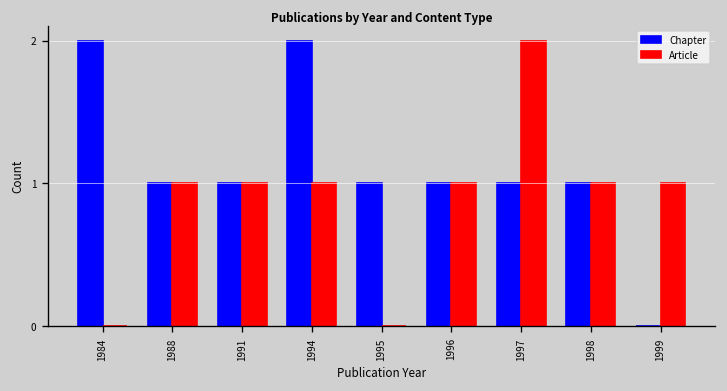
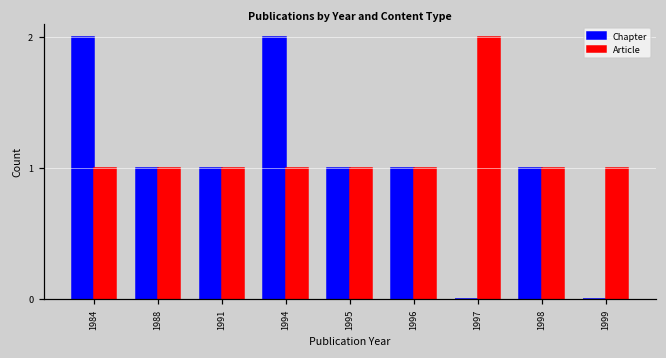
Article, 1984: 0 -> 1
Article, 1995: 0 -> 1
Chapter, 1997: 1 -> 0
